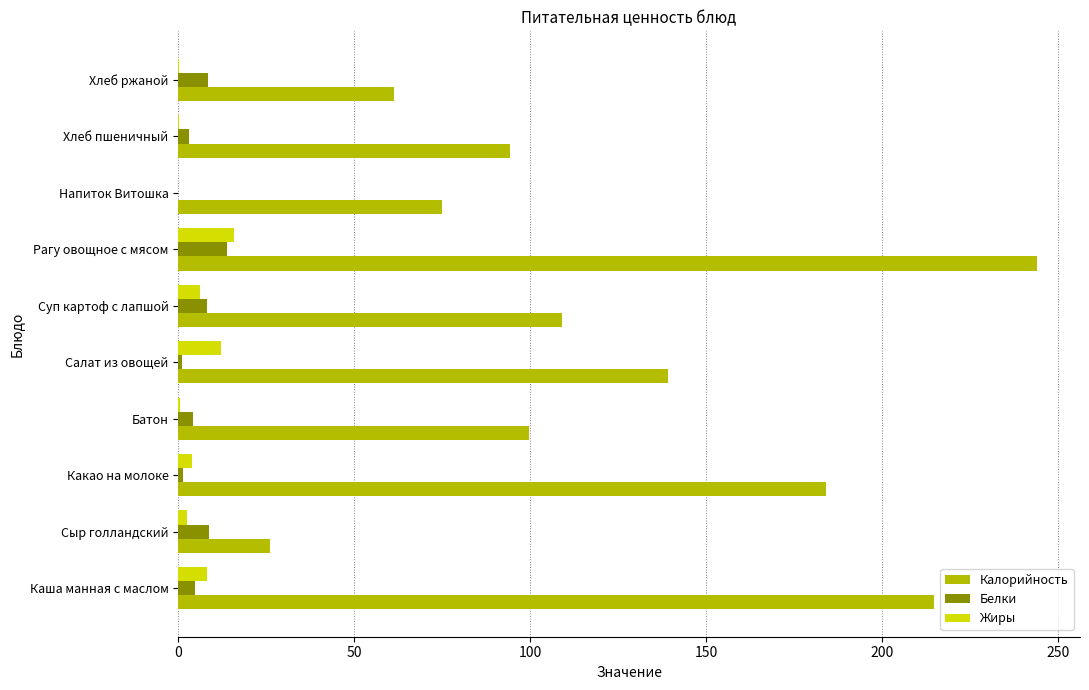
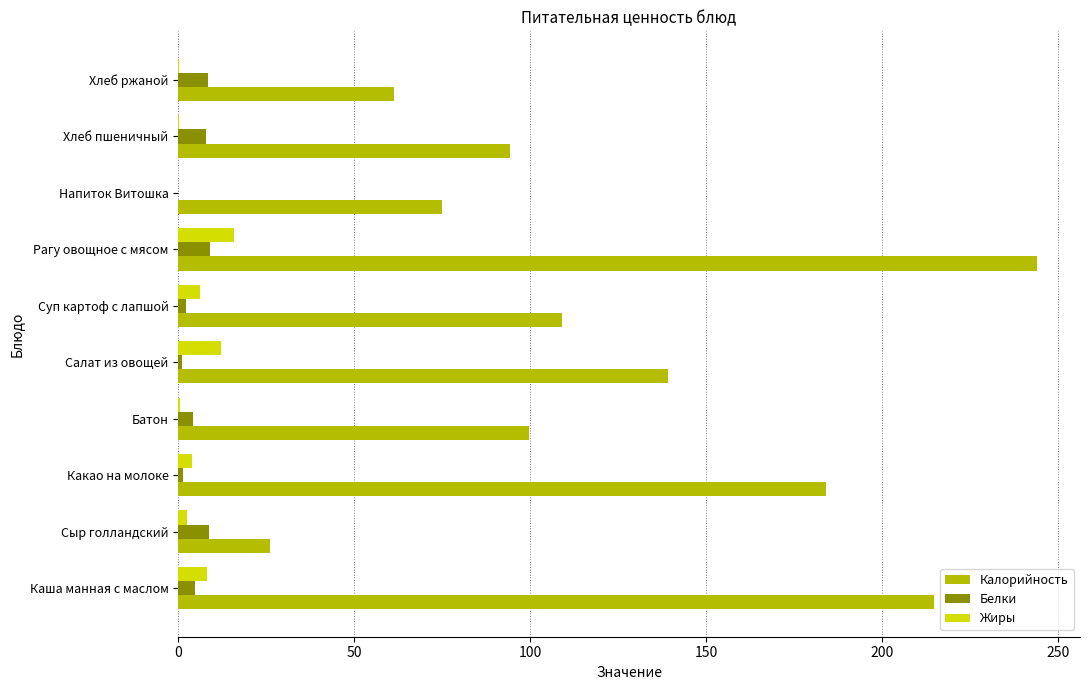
Белки, Хлеб пшеничный: 3 -> 8
Белки, Рагу овощное с мясом: 14 -> 9
Белки, Суп картоф с лапшой: 8 -> 2
